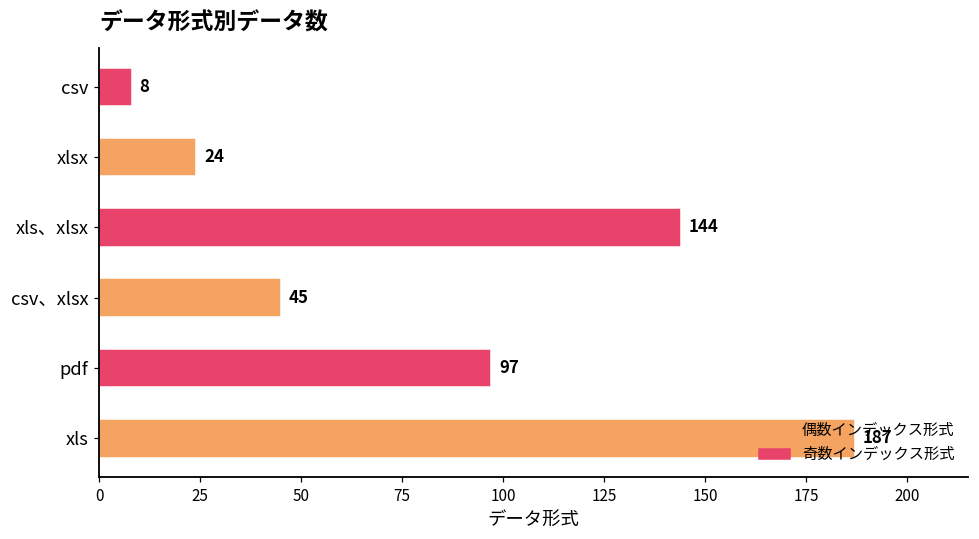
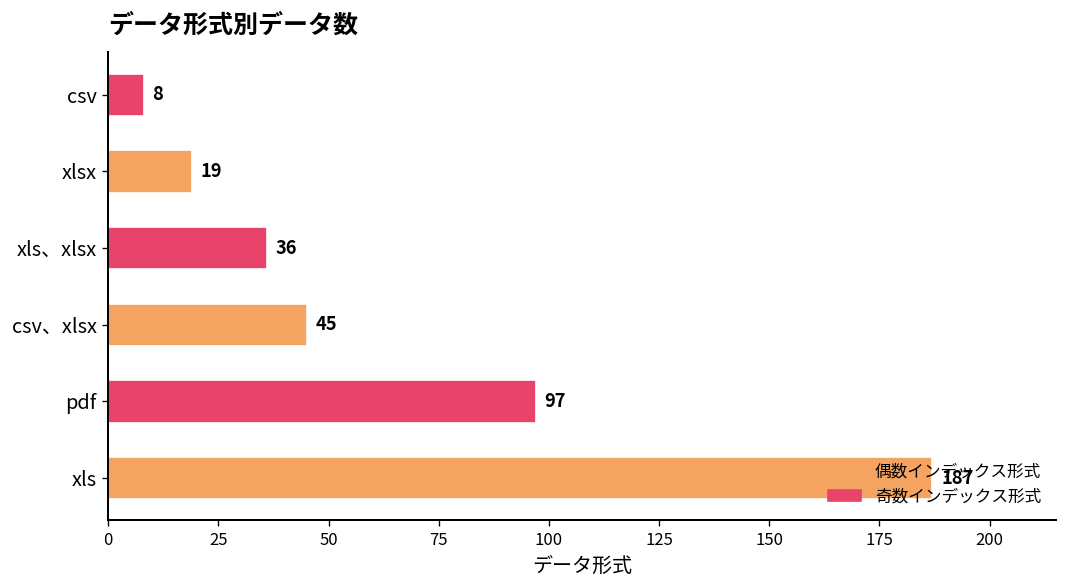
xlsx: 24 -> 19
xls、xlsx: 144 -> 36
